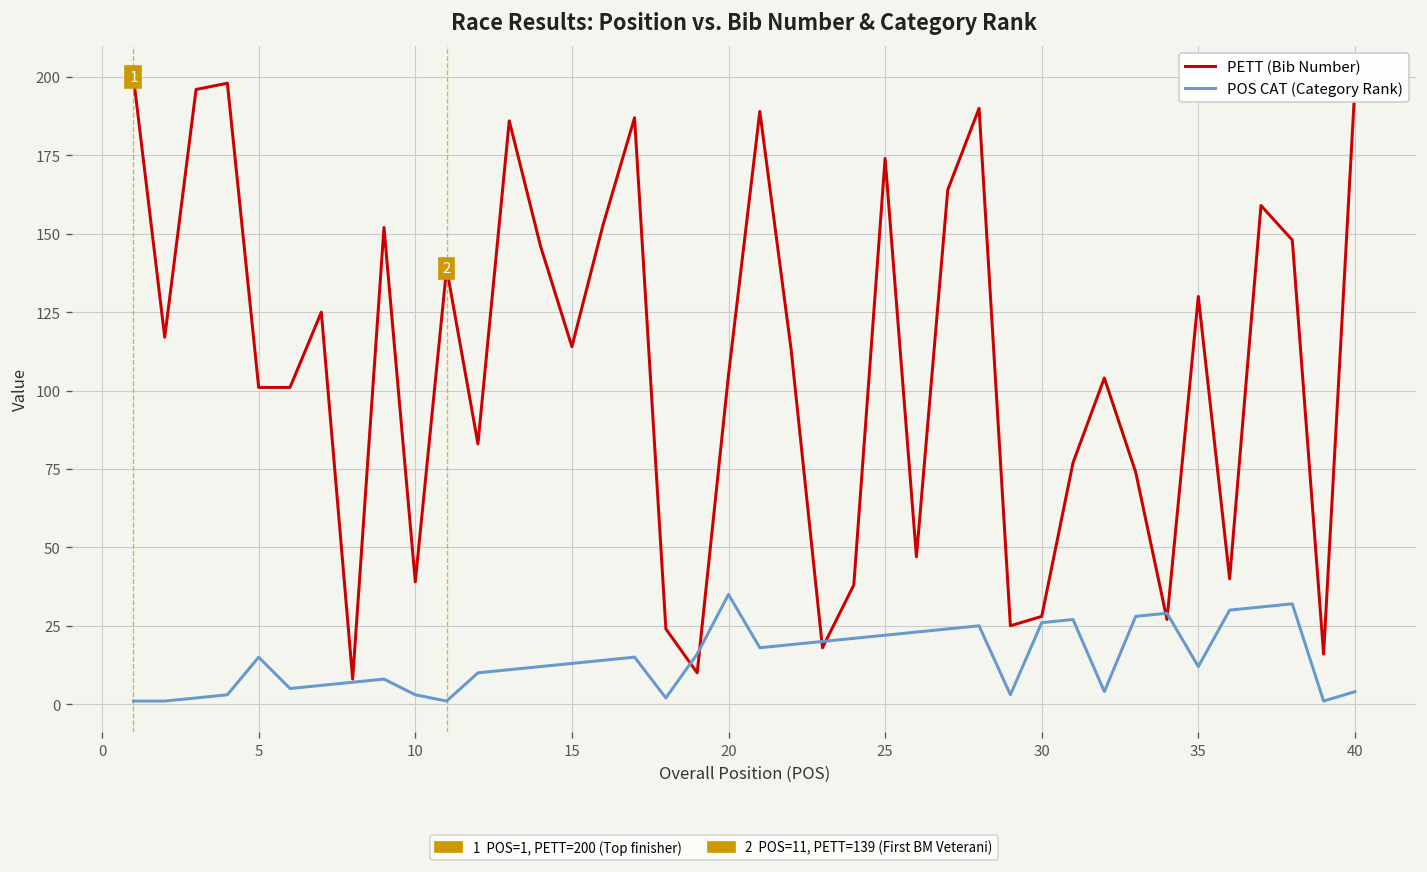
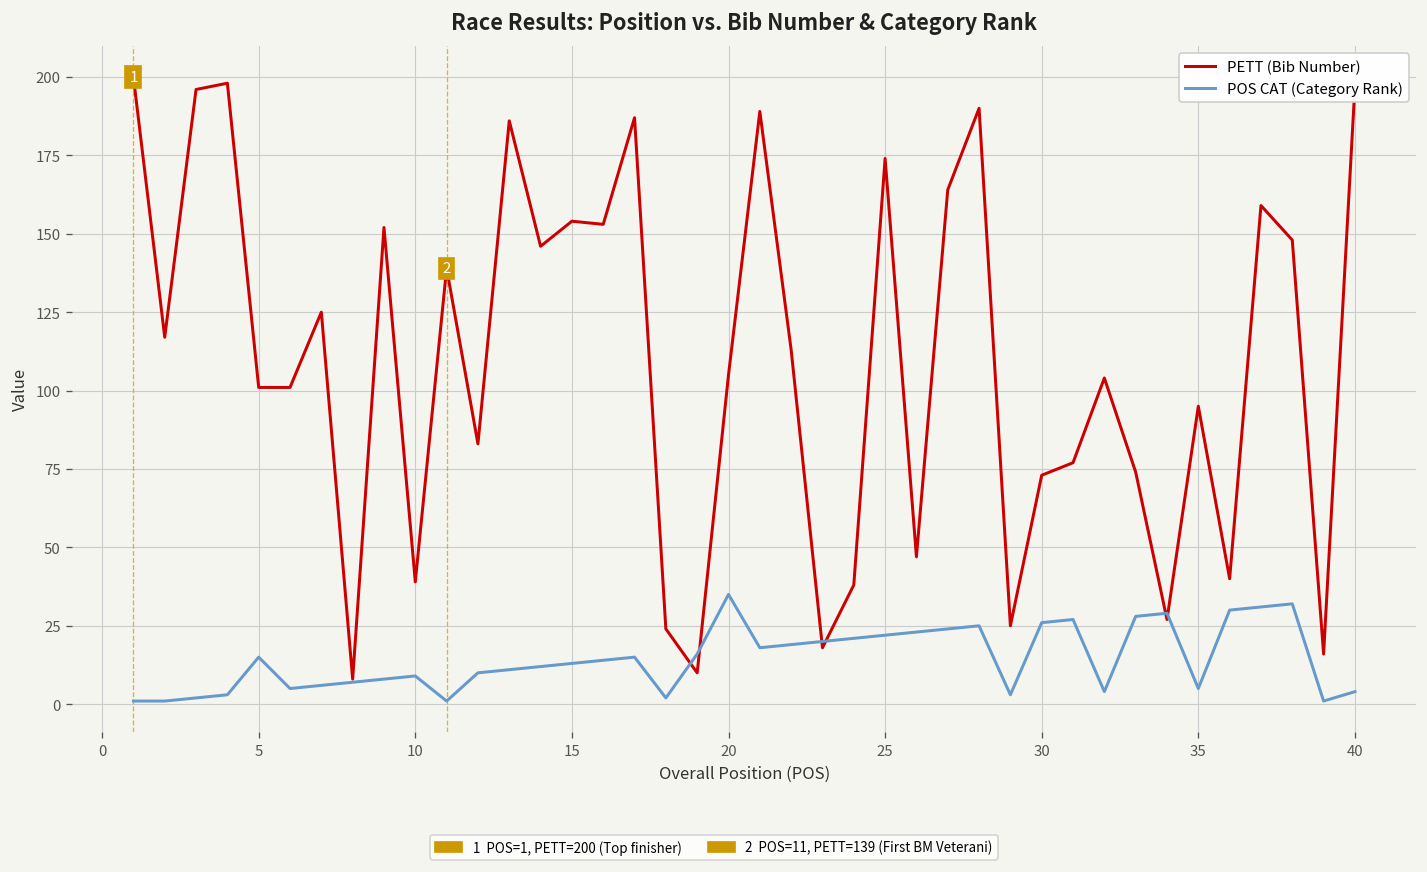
POS CAT (Category Rank), 10: 3 -> 9
PETT (Bib Number), 15: 114 -> 154
PETT (Bib Number), 30: 28 -> 73
PETT (Bib Number), 35: 130 -> 95
POS CAT (Category Rank), 35: 12 -> 5
